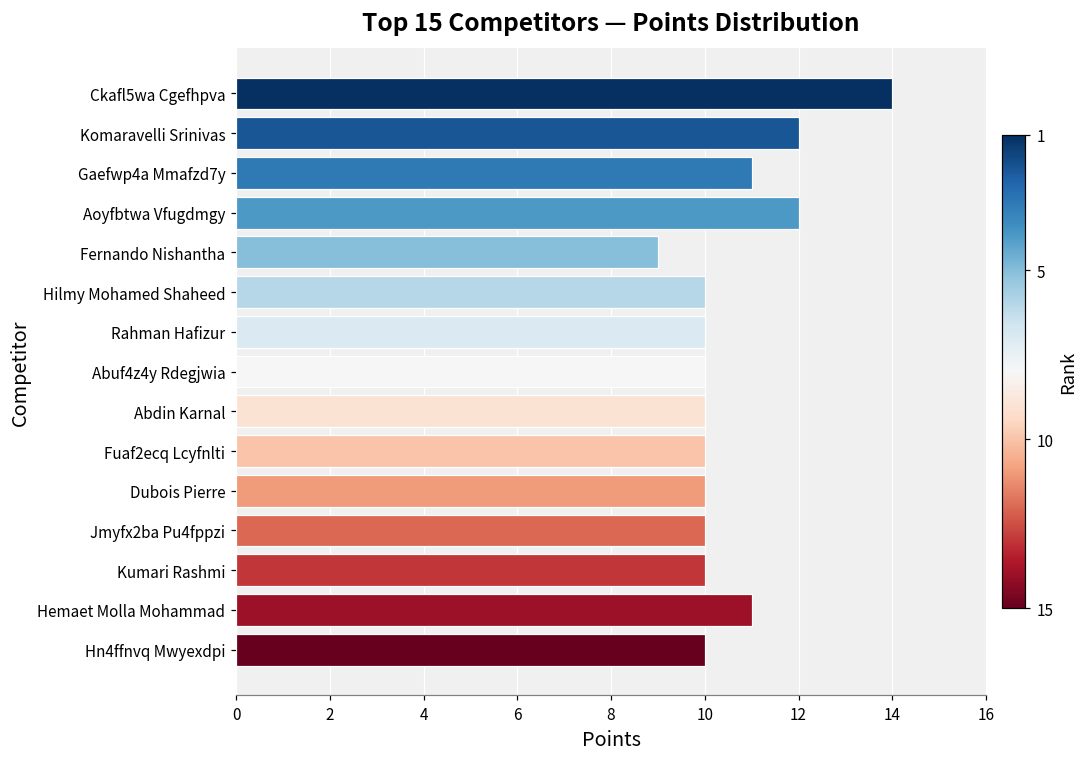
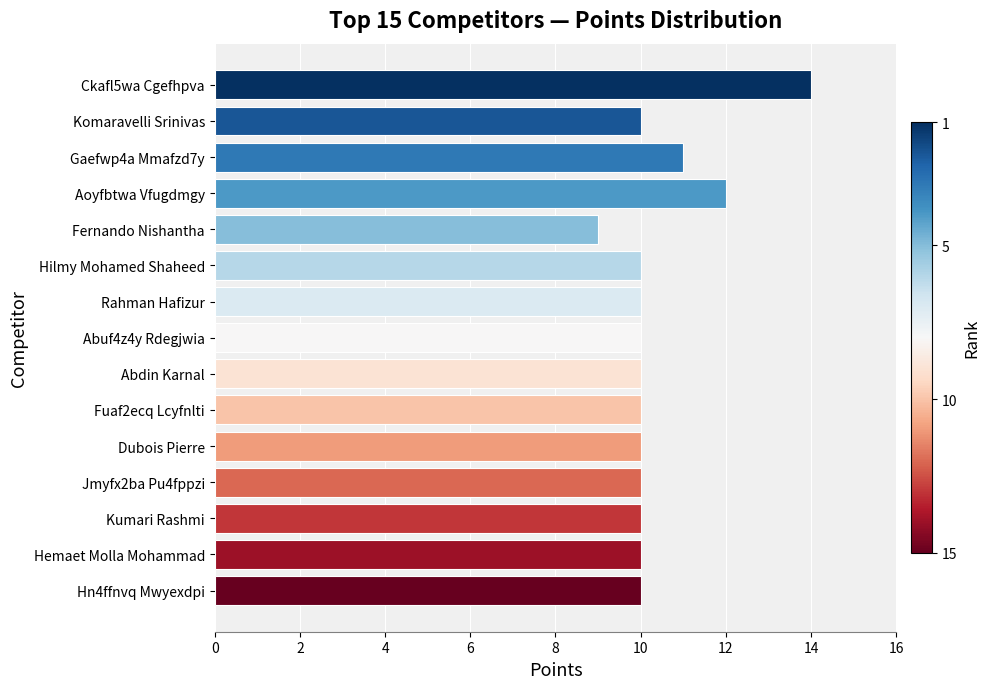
Komaravelli Srinivas: 12 -> 10
Hemaet Molla Mohammad: 11 -> 10
